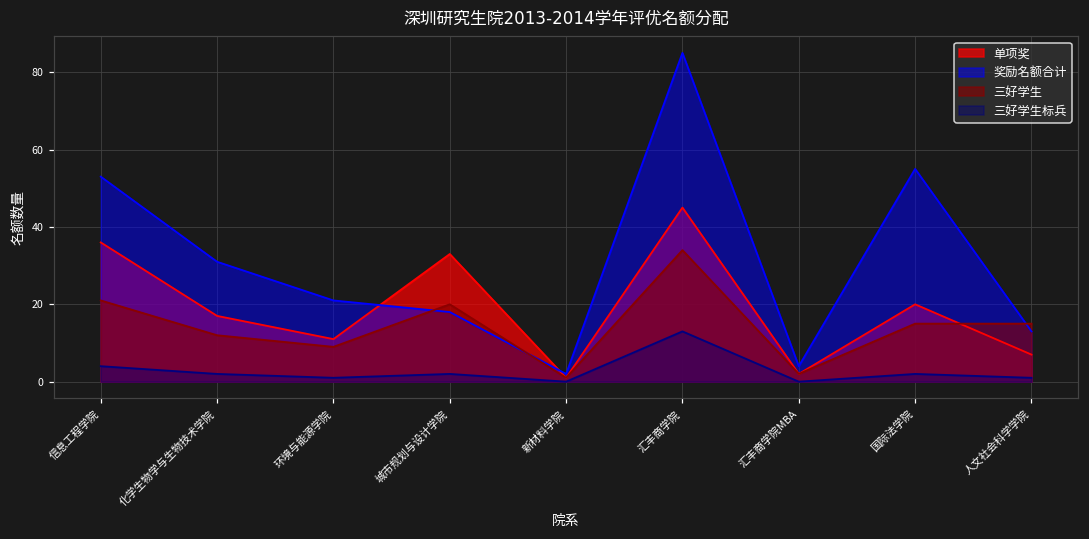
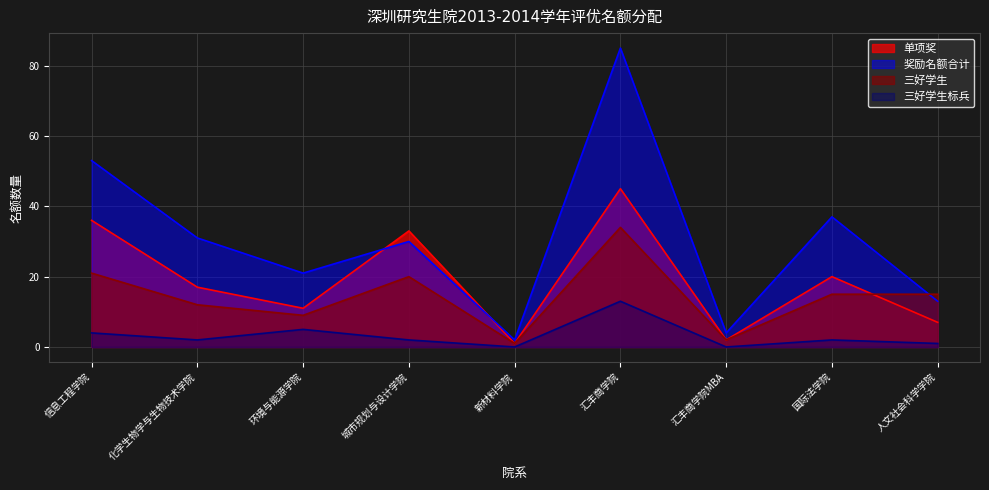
三好学生标兵, 环境与能源学院: 1 -> 5
奖励名额合计, 城市规划与设计学院: 18 -> 30
奖励名额合计, 国际法学院: 55 -> 37
